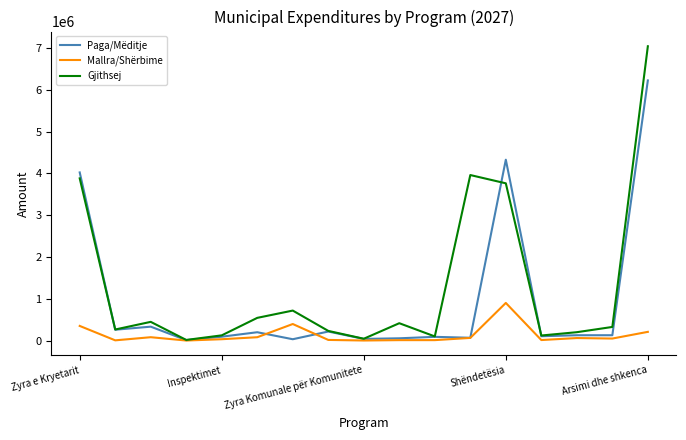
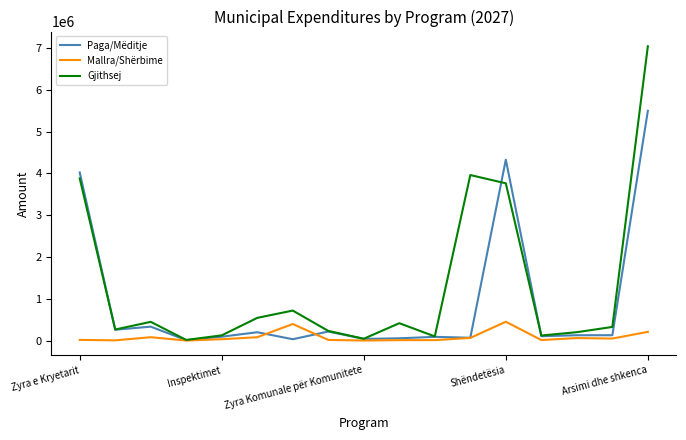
Mallra/Shërbime, Zyra e Kryetarit: 300000 -> 0
Mallra/Shërbime, Shëndetësia: 900000 -> 500000
Paga/Mëditje, Arsimi dhe shkenca: 6200000 -> 5500000
